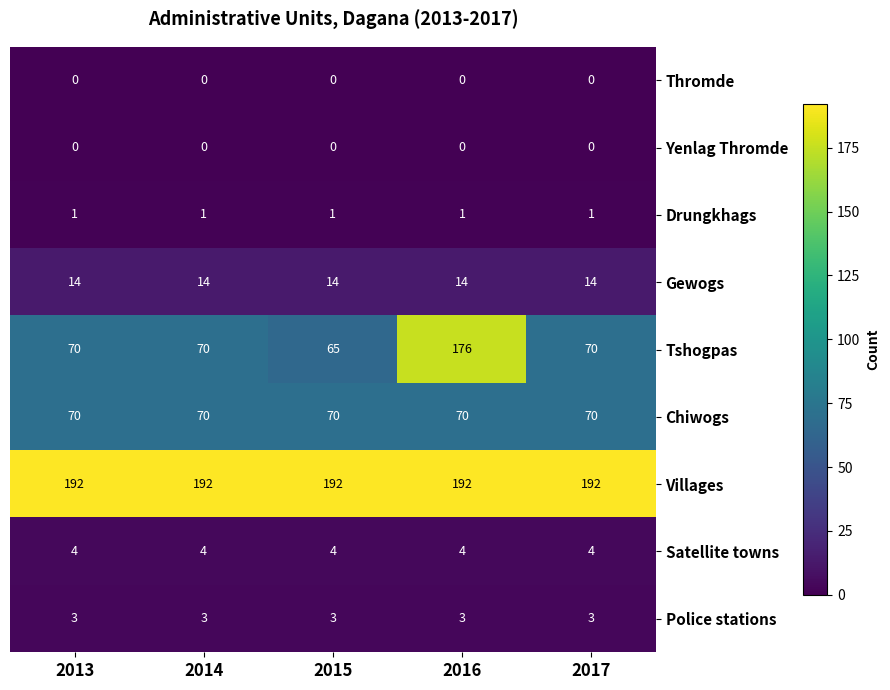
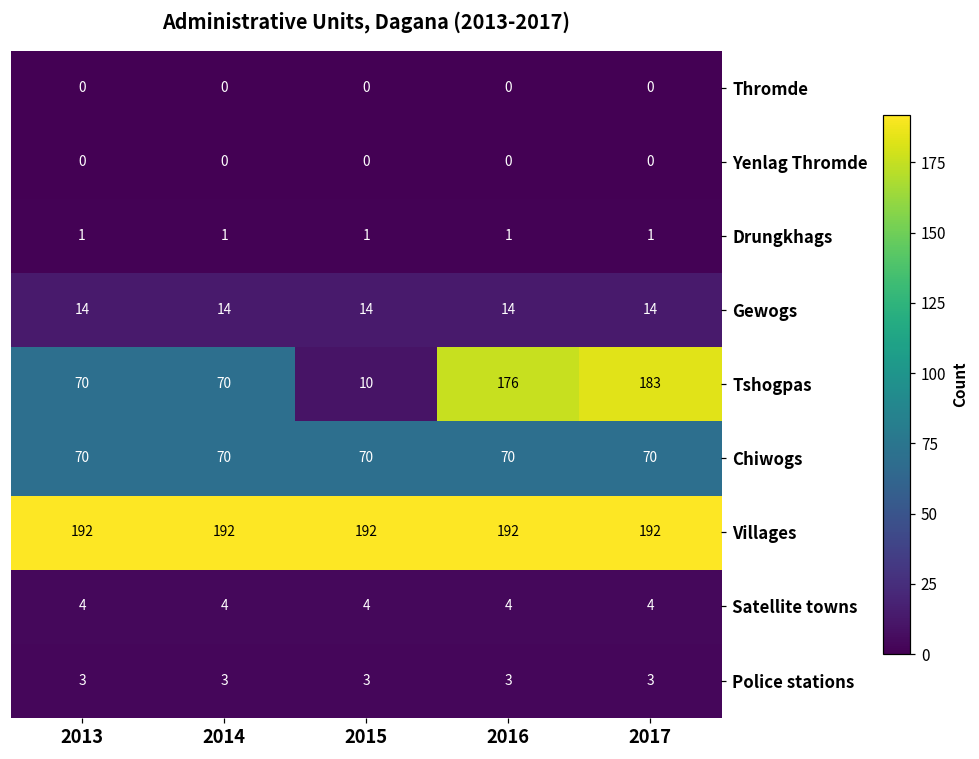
Tshogpas, 2015: 65 -> 10
Tshogpas, 2017: 70 -> 183
